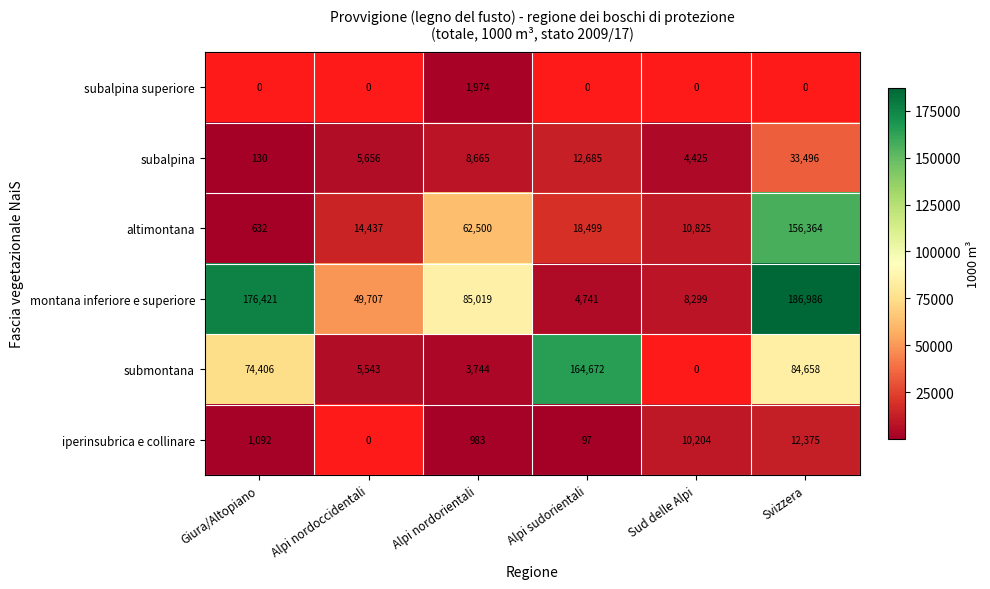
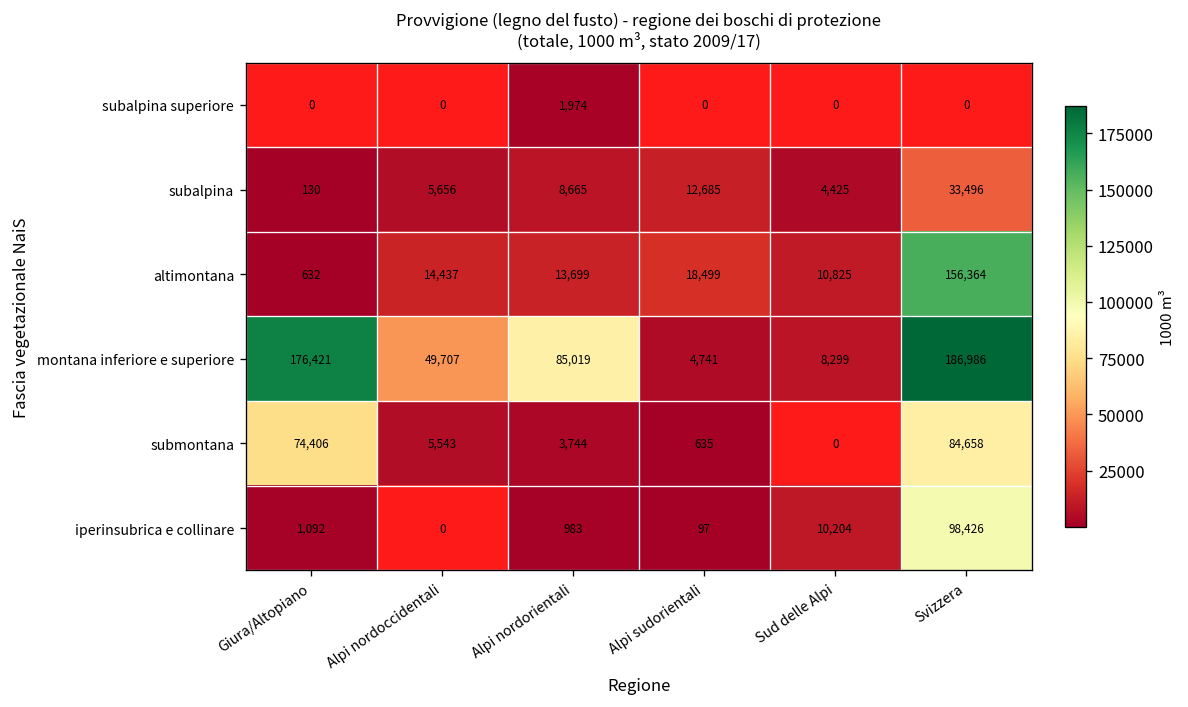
altimontana, Alpi nordorientali: 62,500 -> 13,699
submontana, Alpi sudorientali: 164,672 -> 635
iperinsubrica e collinare, Svizzera: 12,375 -> 98,426
